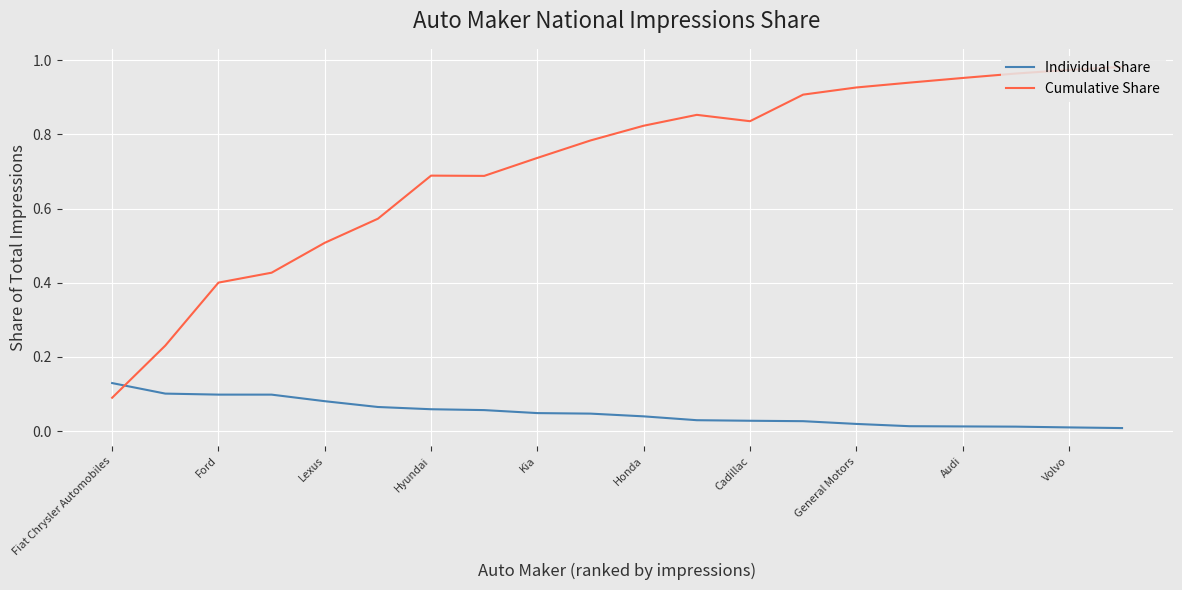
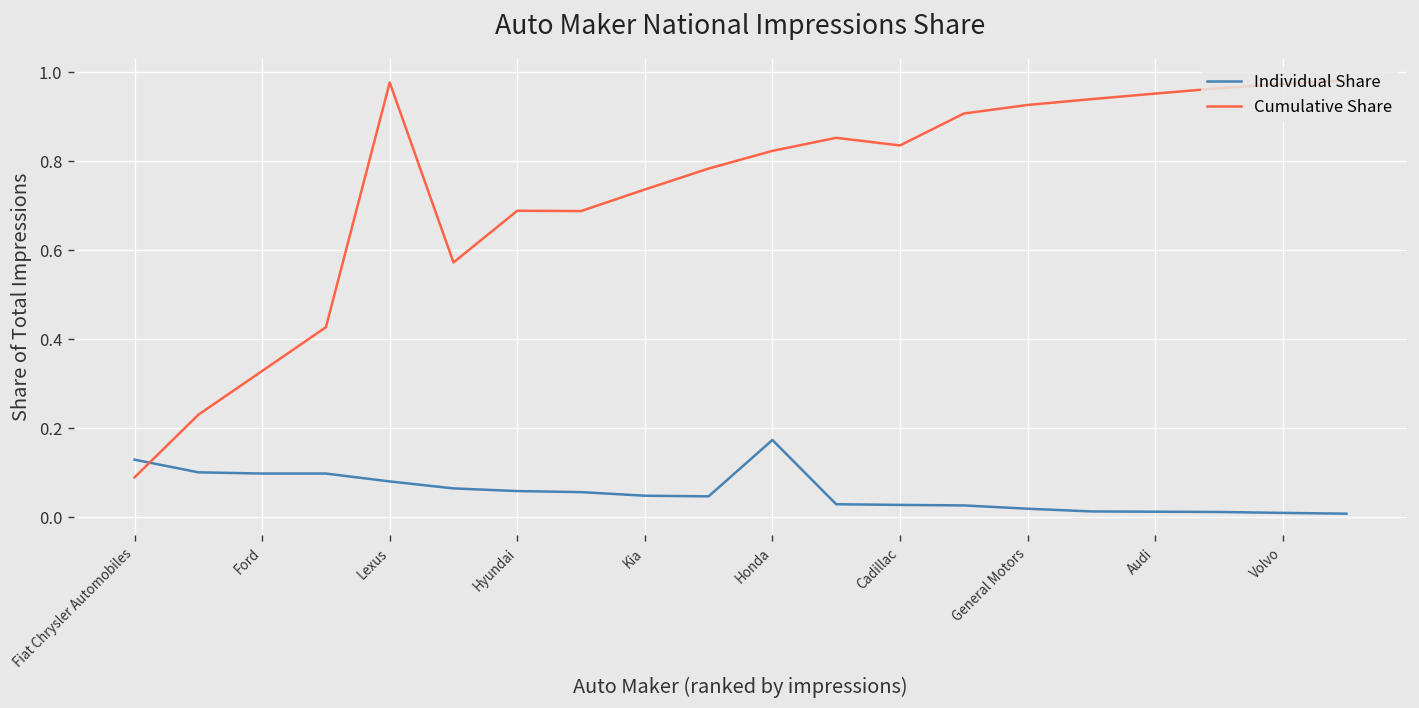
Cumulative Share, Ford: 0.40 -> 0.33
Cumulative Share, Lexus: 0.51 -> 0.98
Individual Share, Honda: 0.04 -> 0.17
